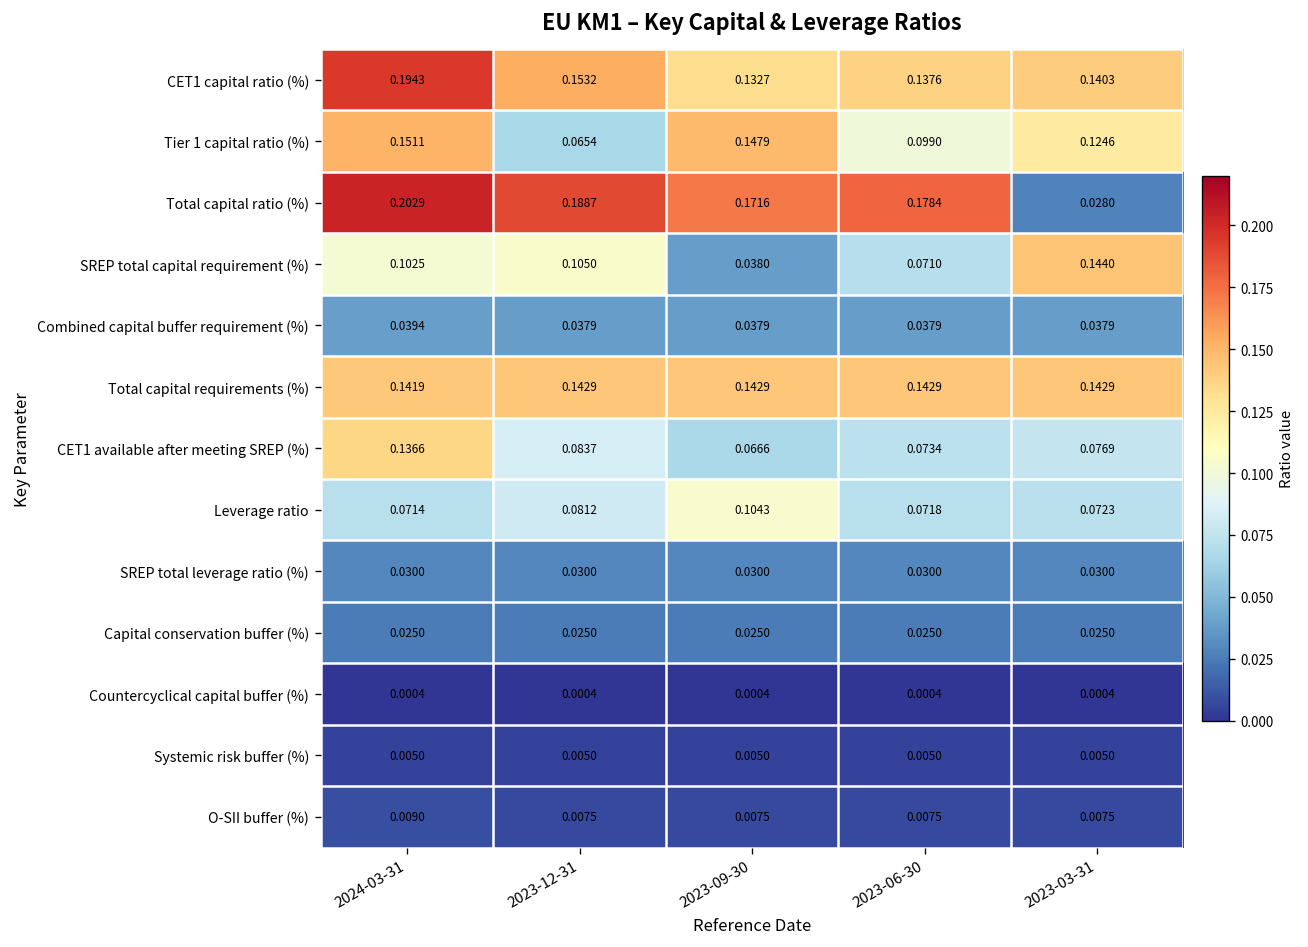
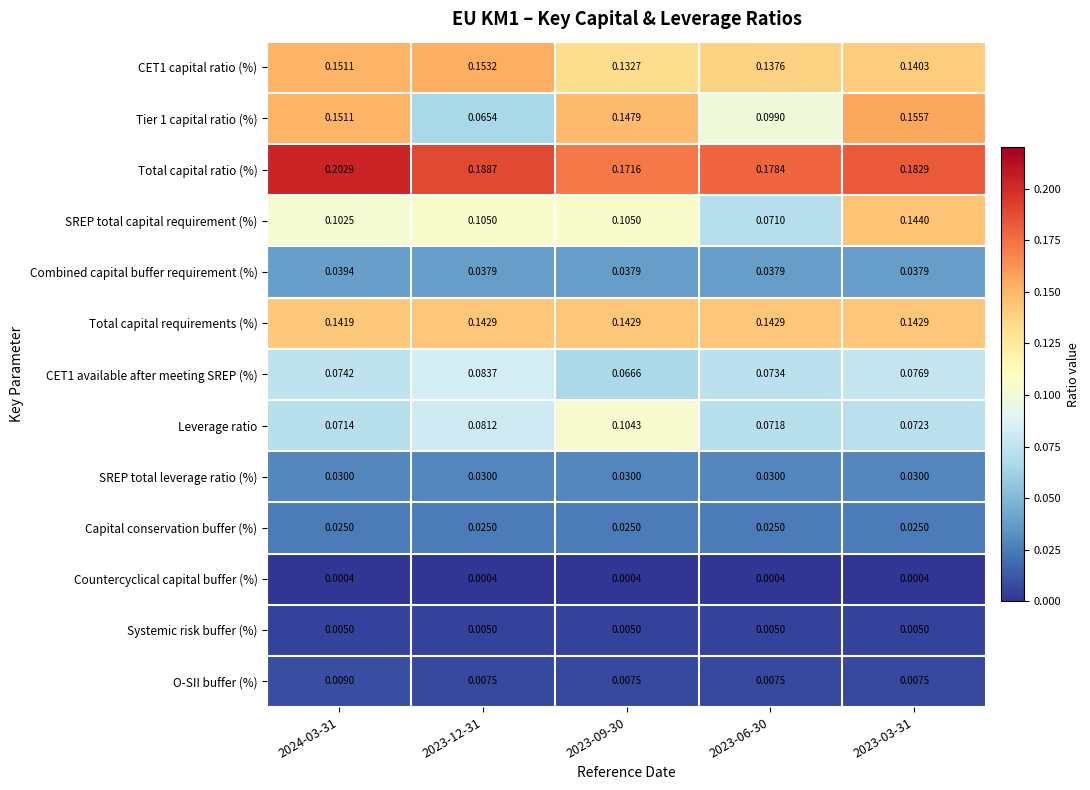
CET1 capital ratio (%), 2024-03-31: 0.1943 -> 0.1511
Tier 1 capital ratio (%), 2023-03-31: 0.1246 -> 0.1557
Total capital ratio (%), 2023-03-31: 0.0280 -> 0.1829
SREP total capital requirement (%), 2023-09-30: 0.0380 -> 0.1050
CET1 available after meeting SREP (%), 2024-03-31: 0.1366 -> 0.0742
